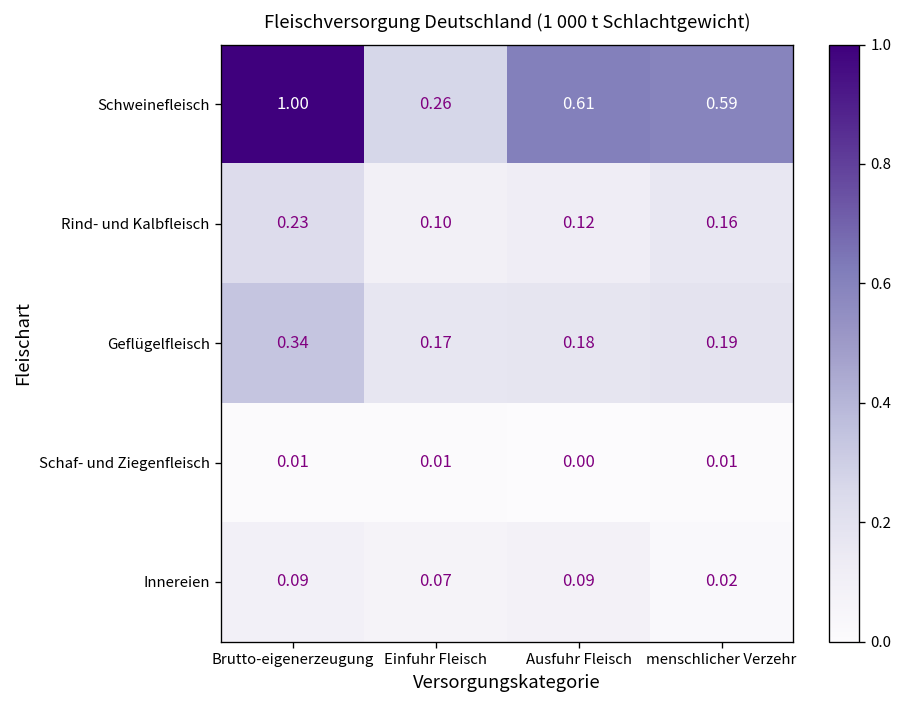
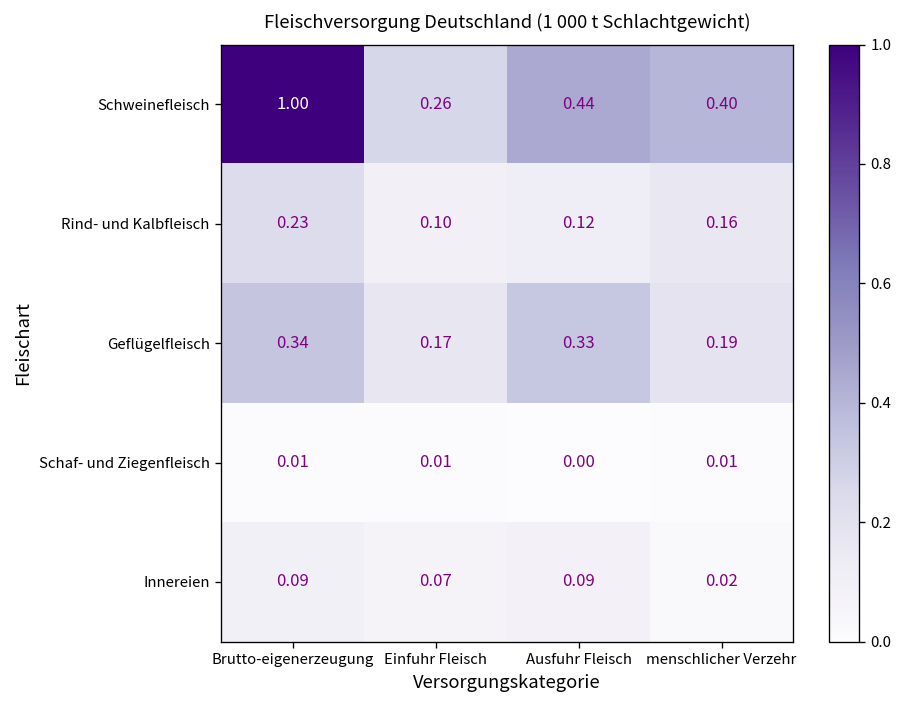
Schweinefleisch, Ausfuhr Fleisch: 0.61 -> 0.44
Schweinefleisch, menschlicher Verzehr: 0.59 -> 0.40
Geflügelfleisch, Ausfuhr Fleisch: 0.18 -> 0.33
